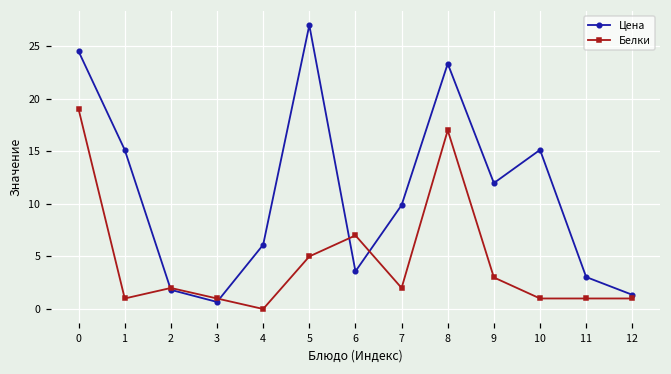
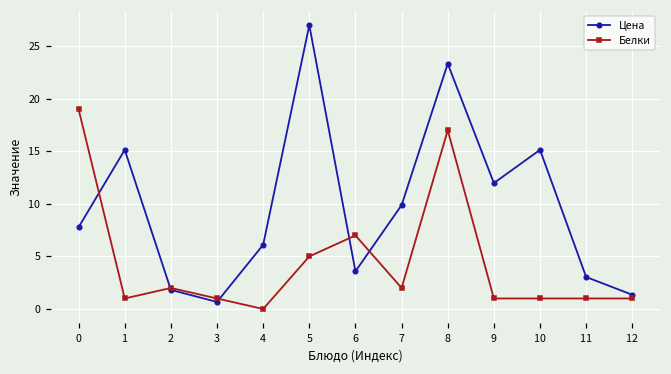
Цена, 0: 25 -> 8
Белки, 9: 3 -> 1
